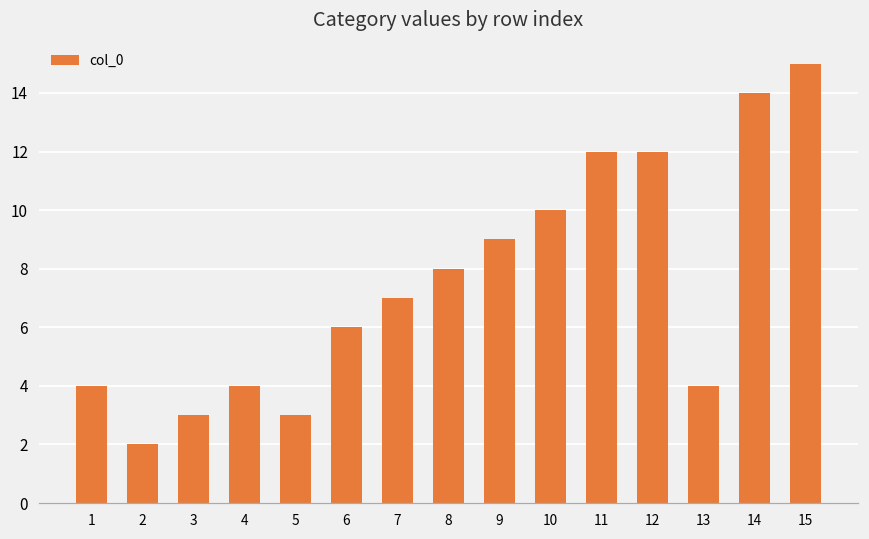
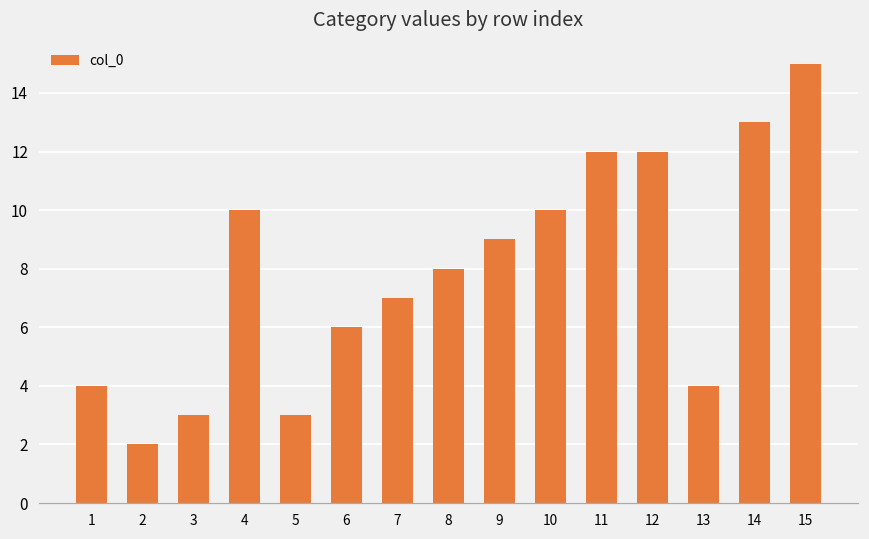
4: 4 -> 10
14: 14 -> 13
